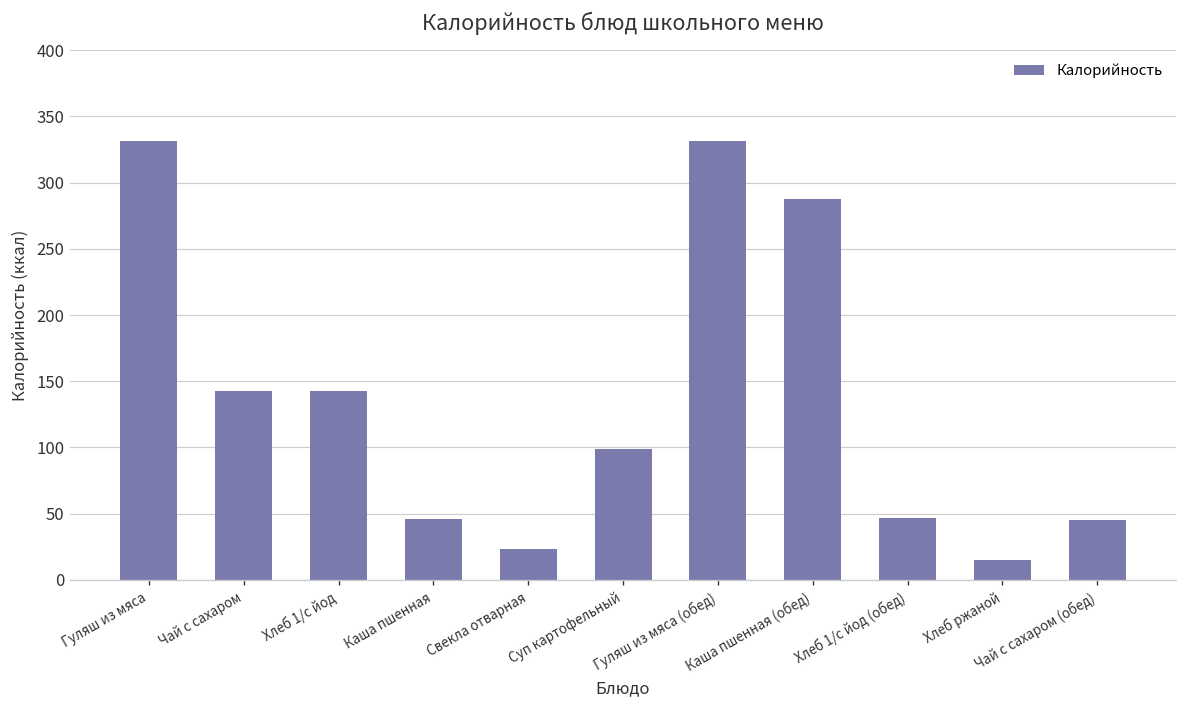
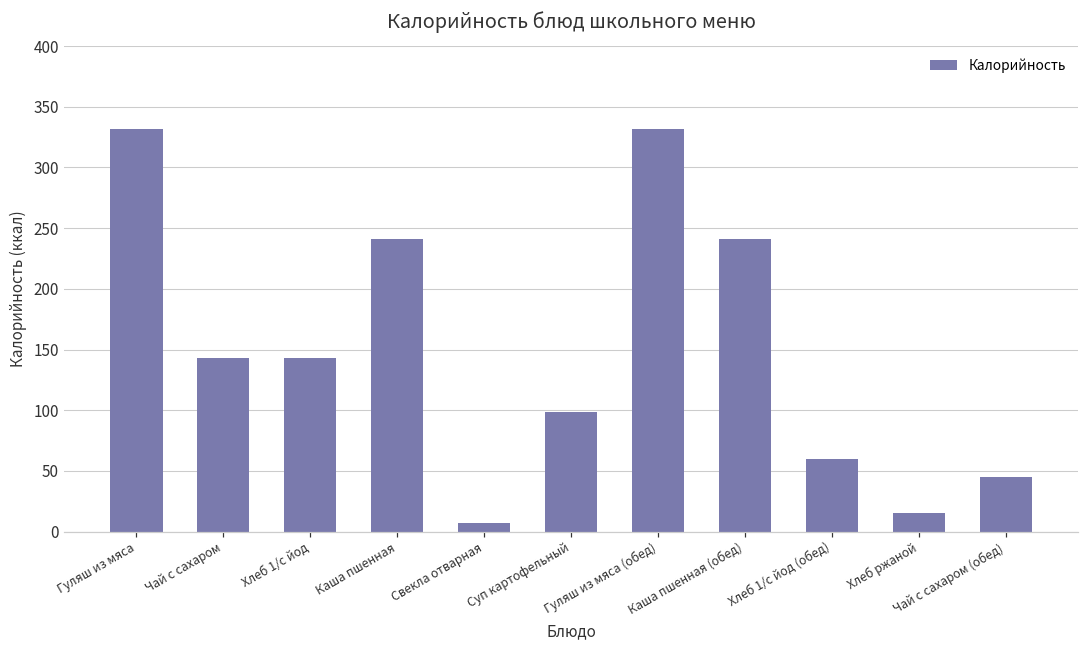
Каша пшенная: 46 -> 241
Свекла отварная: 23 -> 7
Каша пшенная (обед): 288 -> 241
Хлеб 1/с йод (обед): 46 -> 60
